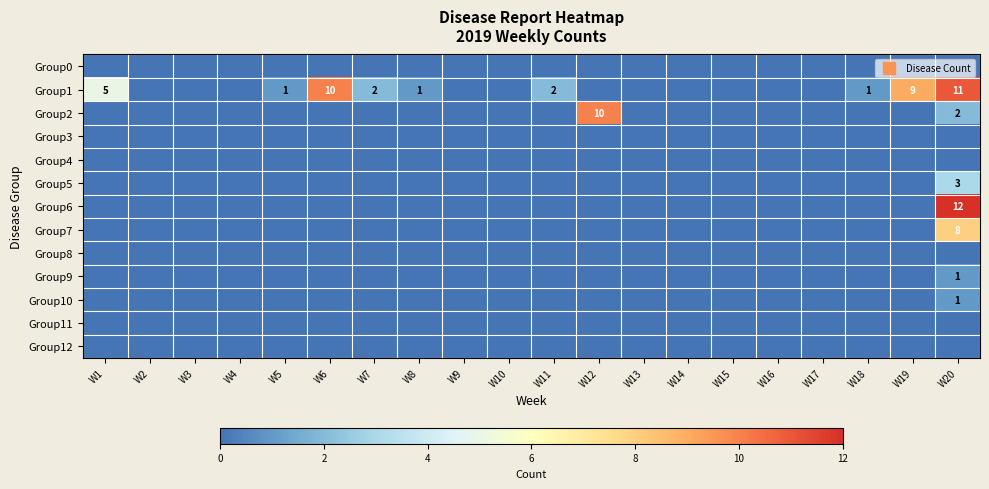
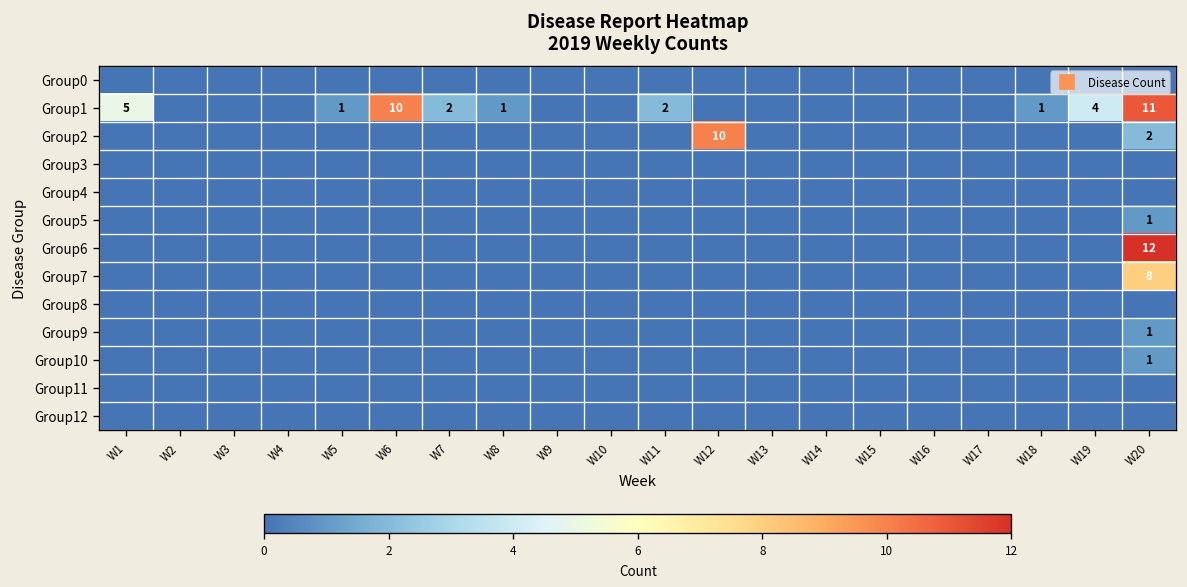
Group1, W19: 9 -> 4
Group5, W20: 3 -> 1
